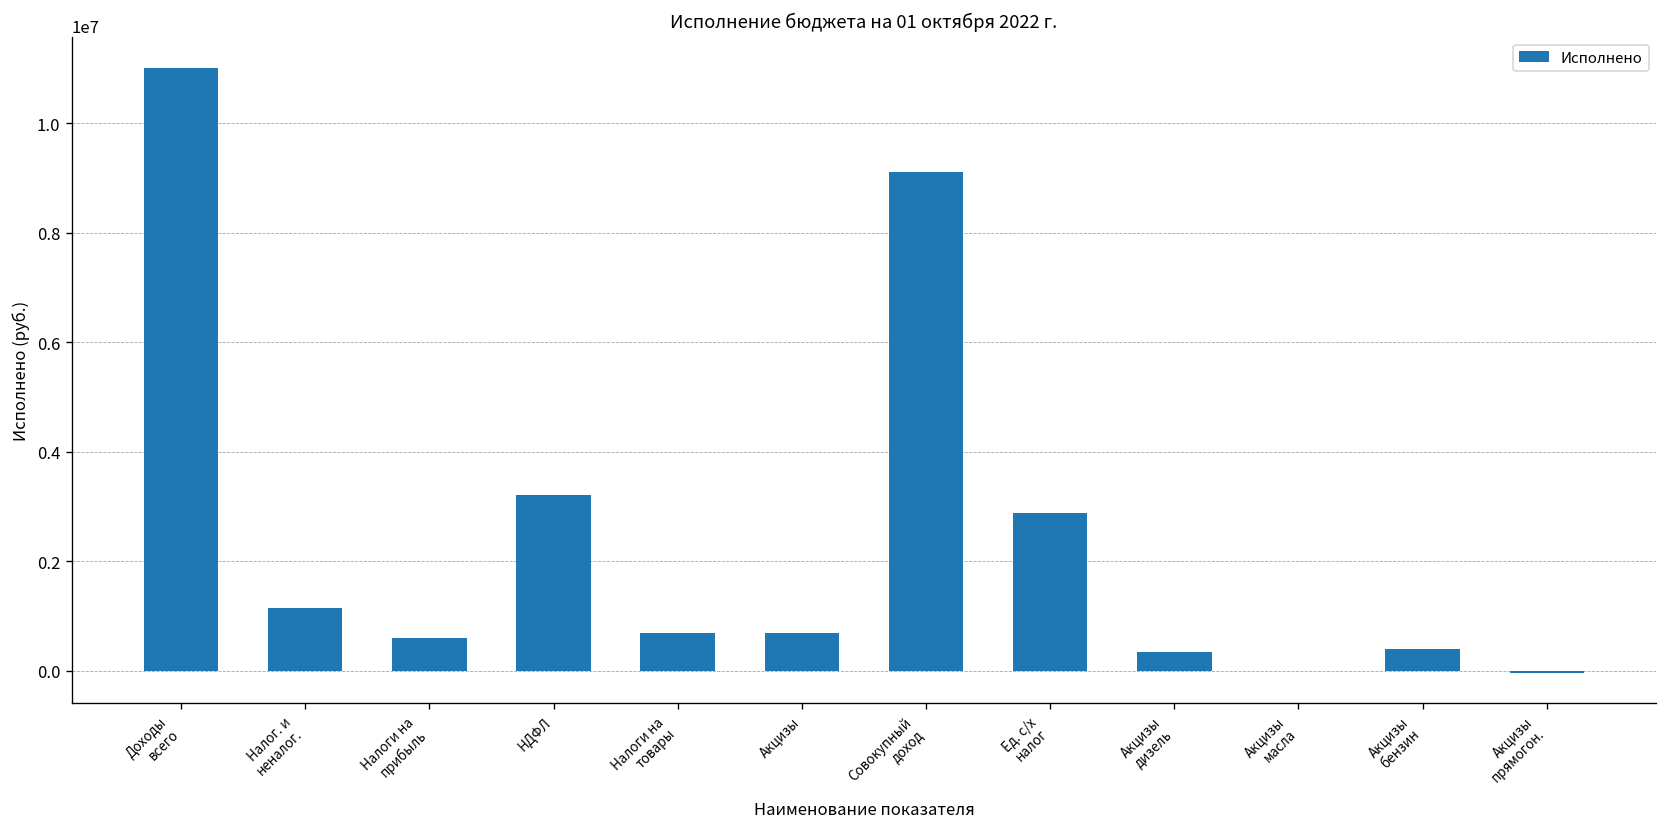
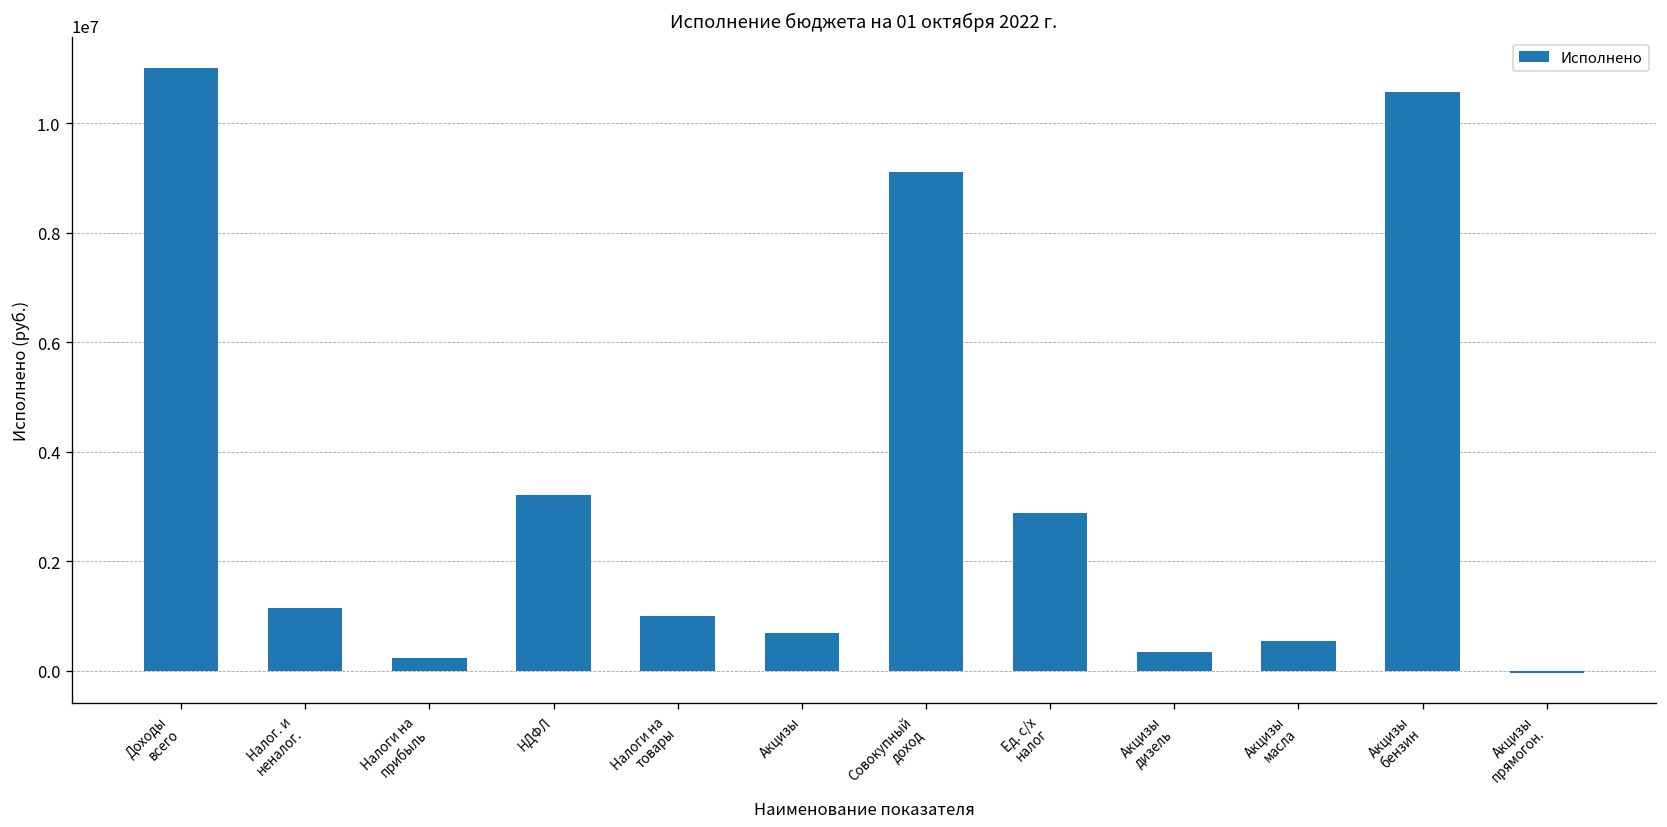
Налоги на прибыль: 600000 -> 200000
Налоги на товары: 700000 -> 1000000
Акцизы масла: 0 -> 500000
Акцизы бензин: 400000 -> 10600000
